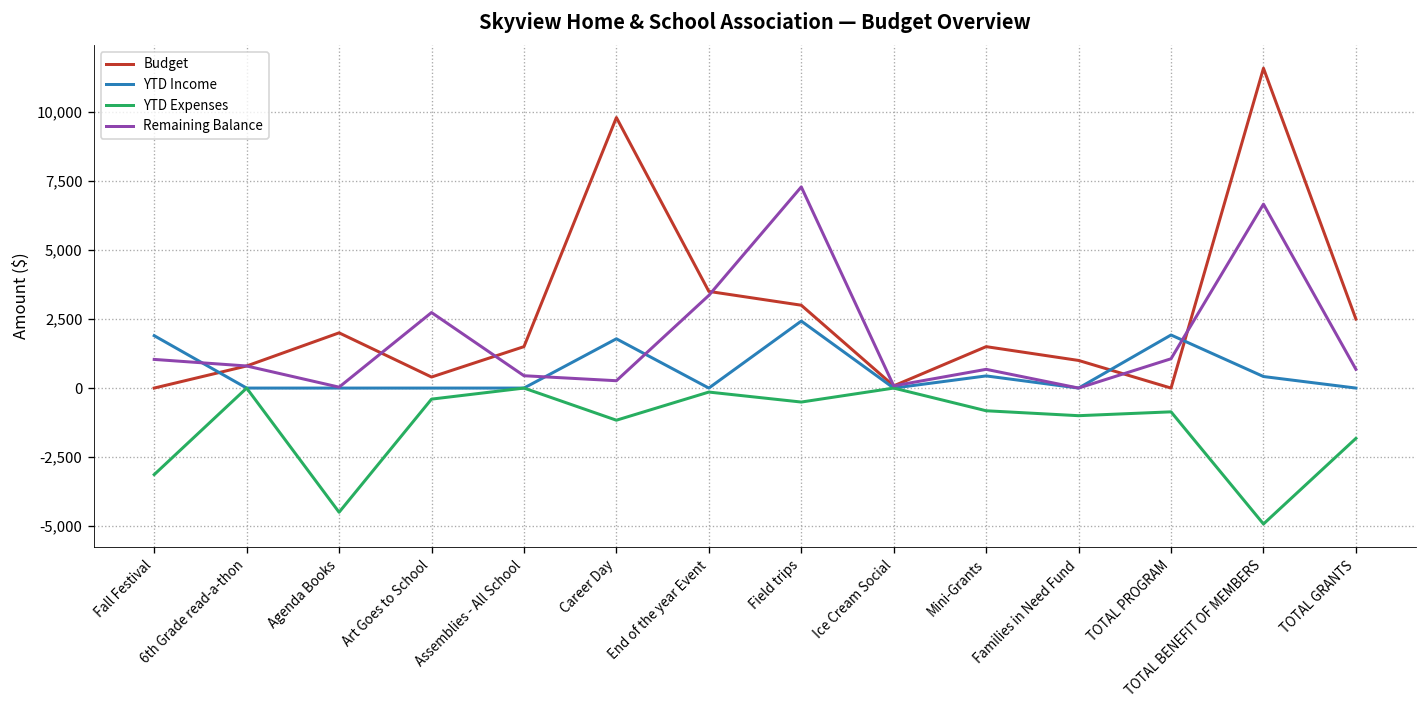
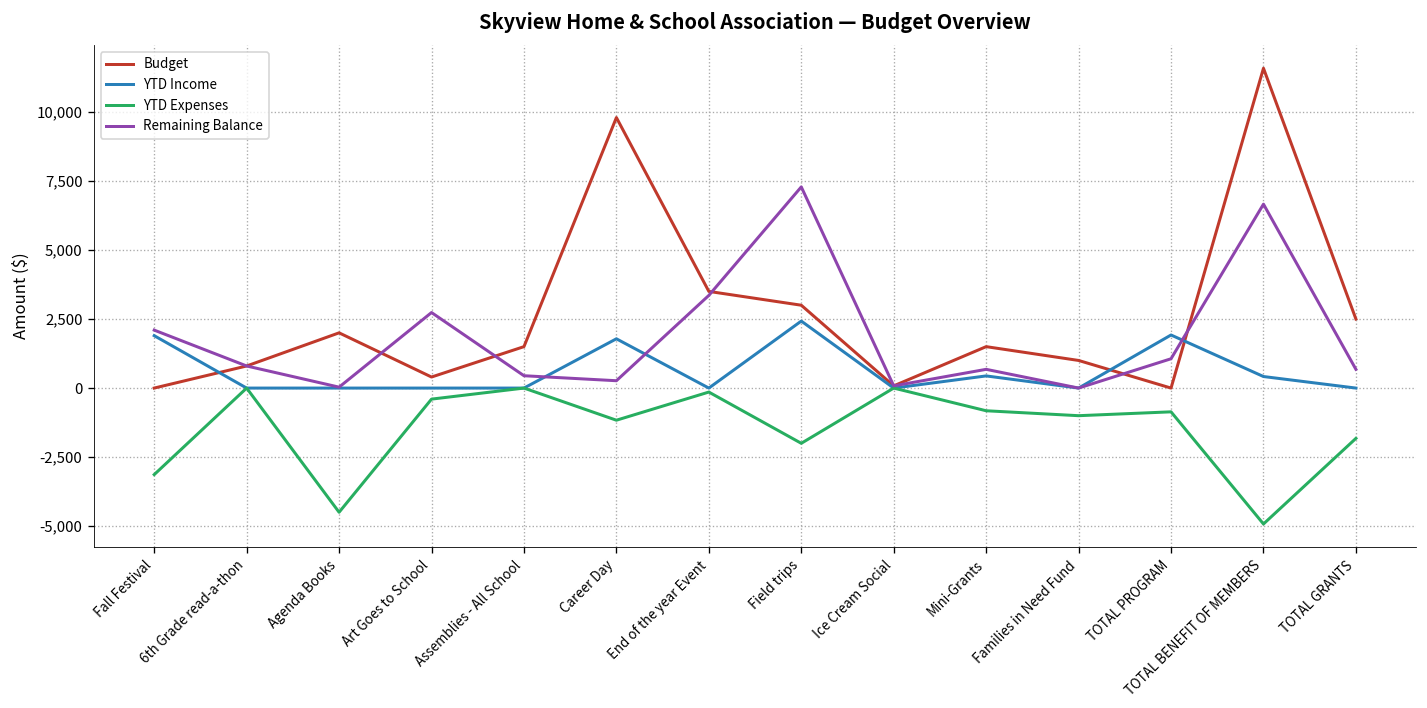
Remaining Balance, Fall Festival: 1,000 -> 2,100
YTD Expenses, Field trips: -500 -> -2,000
